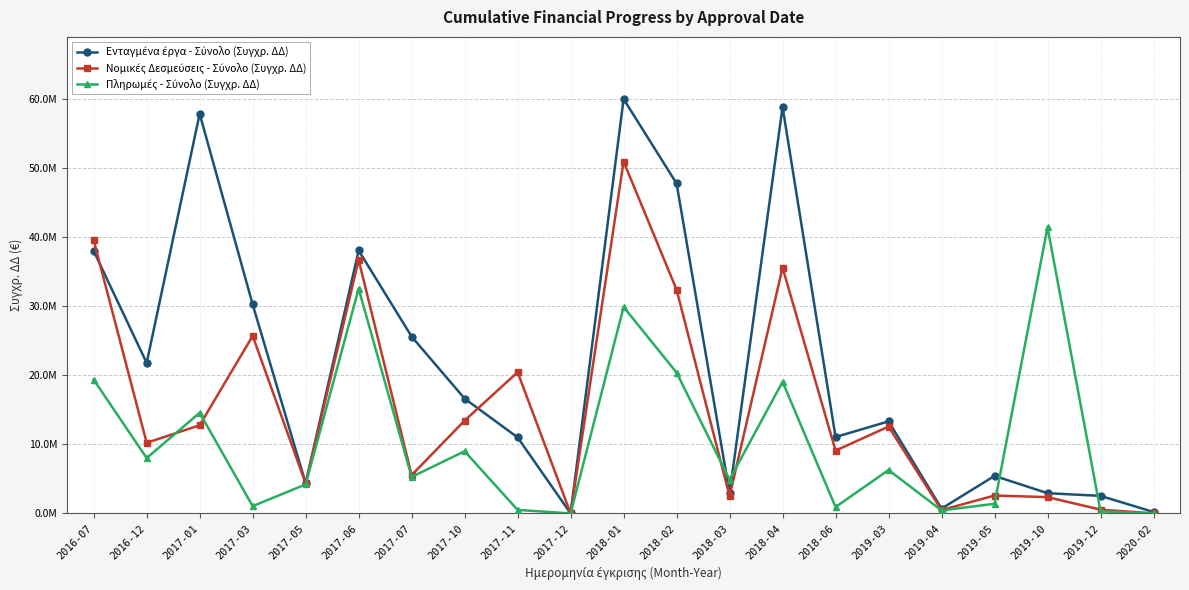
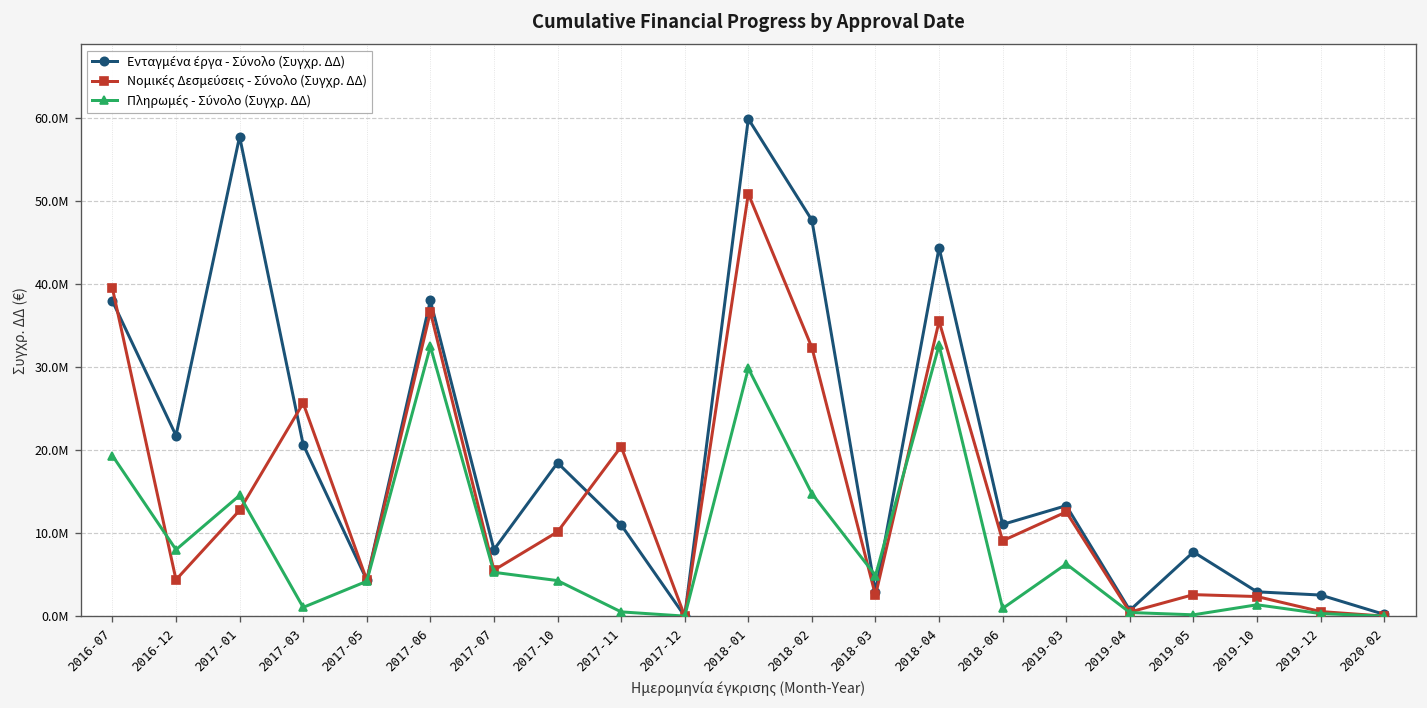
Νομικές Δεσμεύσεις - Σύνολο (Συγχρ. ΔΔ), 2016-12: 10000000 -> 4000000
Ενταγμένα έργα - Σύνολο (Συγχρ. ΔΔ), 2017-03: 30000000 -> 21000000
Ενταγμένα έργα - Σύνολο (Συγχρ. ΔΔ), 2017-07: 26000000 -> 8000000
Ενταγμένα έργα - Σύνολο (Συγχρ. ΔΔ), 2017-10: 17000000 -> 18000000
Νομικές Δεσμεύσεις - Σύνολο (Συγχρ. ΔΔ), 2017-10: 13000000 -> 10000000
Πληρωμές - Σύνολο (Συγχρ. ΔΔ), 2017-10: 9000000 -> 4000000
Πληρωμές - Σύνολο (Συγχρ. ΔΔ), 2018-02: 20000000 -> 15000000
Ενταγμένα έργα - Σύνολο (Συγχρ. ΔΔ), 2018-04: 59000000 -> 44000000
Πληρωμές - Σύνολο (Συγχρ. ΔΔ), 2018-04: 19000000 -> 33000000
Ενταγμένα έργα - Σύνολο (Συγχρ. ΔΔ), 2019-05: 5000000 -> 8000000
Πληρωμές - Σύνολο (Συγχρ. ΔΔ), 2019-05: 1000000 -> 0
Πληρωμές - Σύνολο (Συγχρ. ΔΔ), 2019-10: 41000000 -> 1000000
